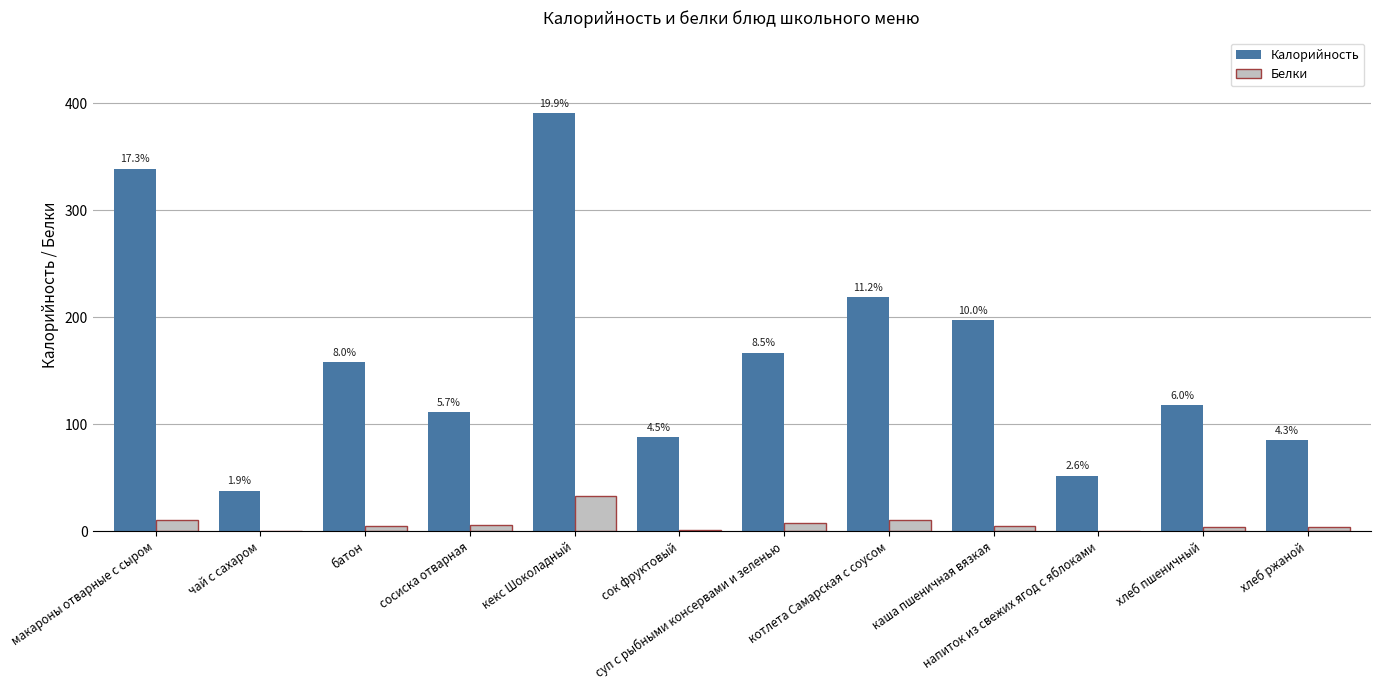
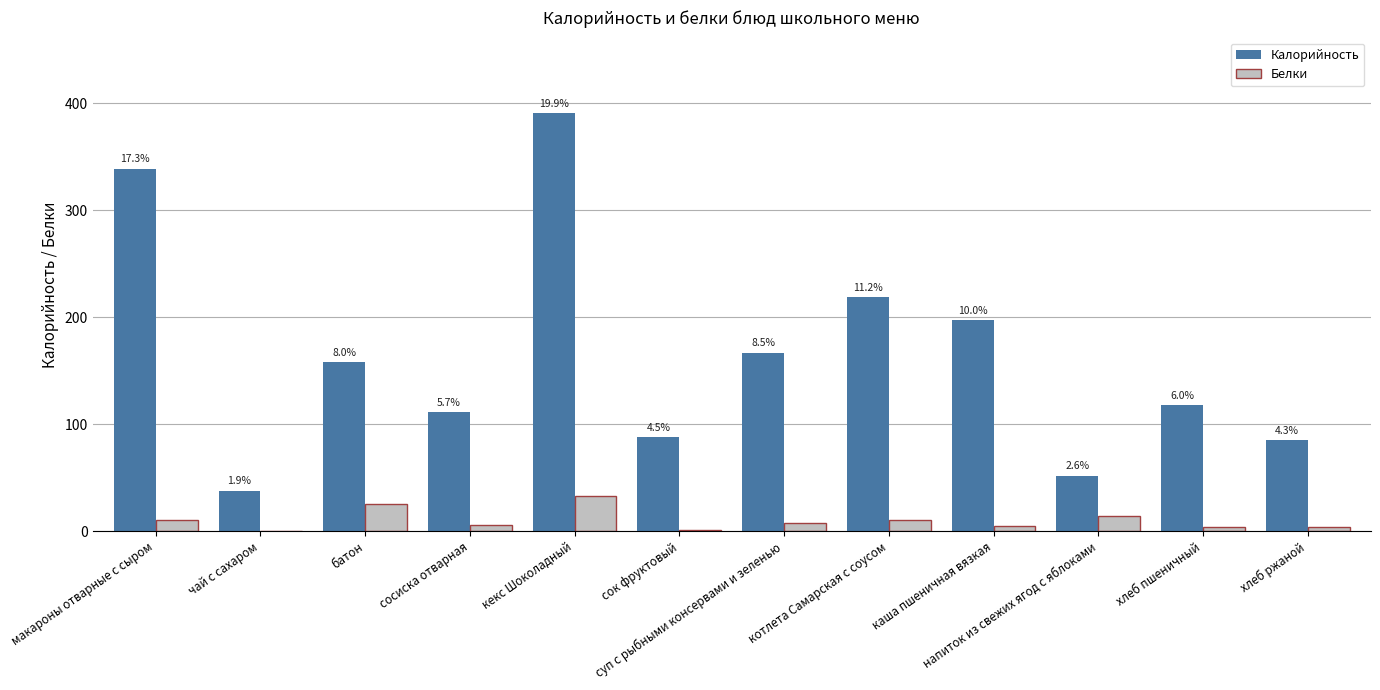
Белки, батон: 5 -> 25
Белки, напиток из свежих ягод с яблоками: 0 -> 14
